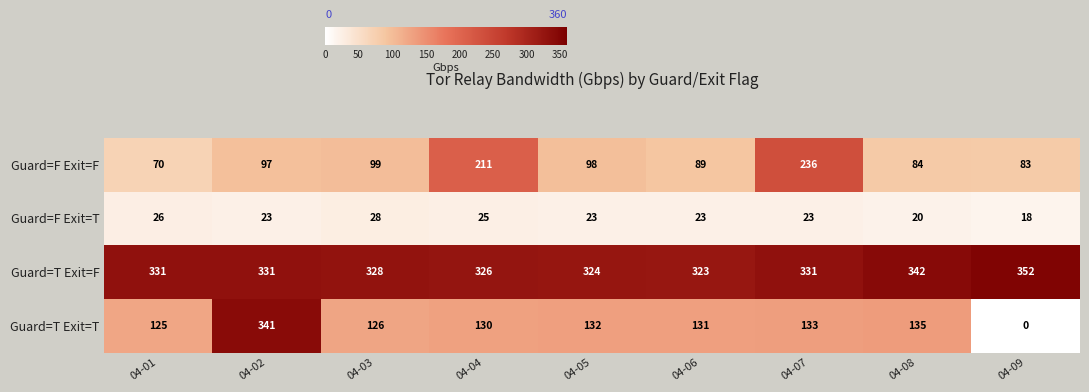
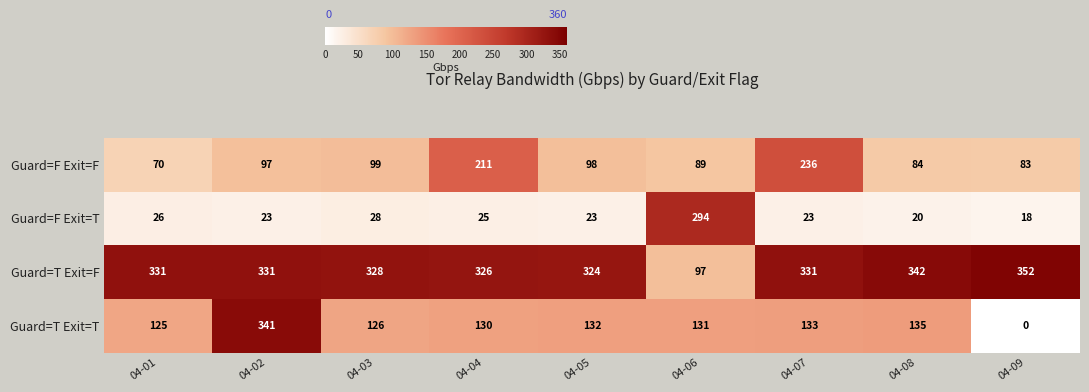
Guard=F Exit=T, 04-06: 23 -> 294
Guard=T Exit=F, 04-06: 323 -> 97
